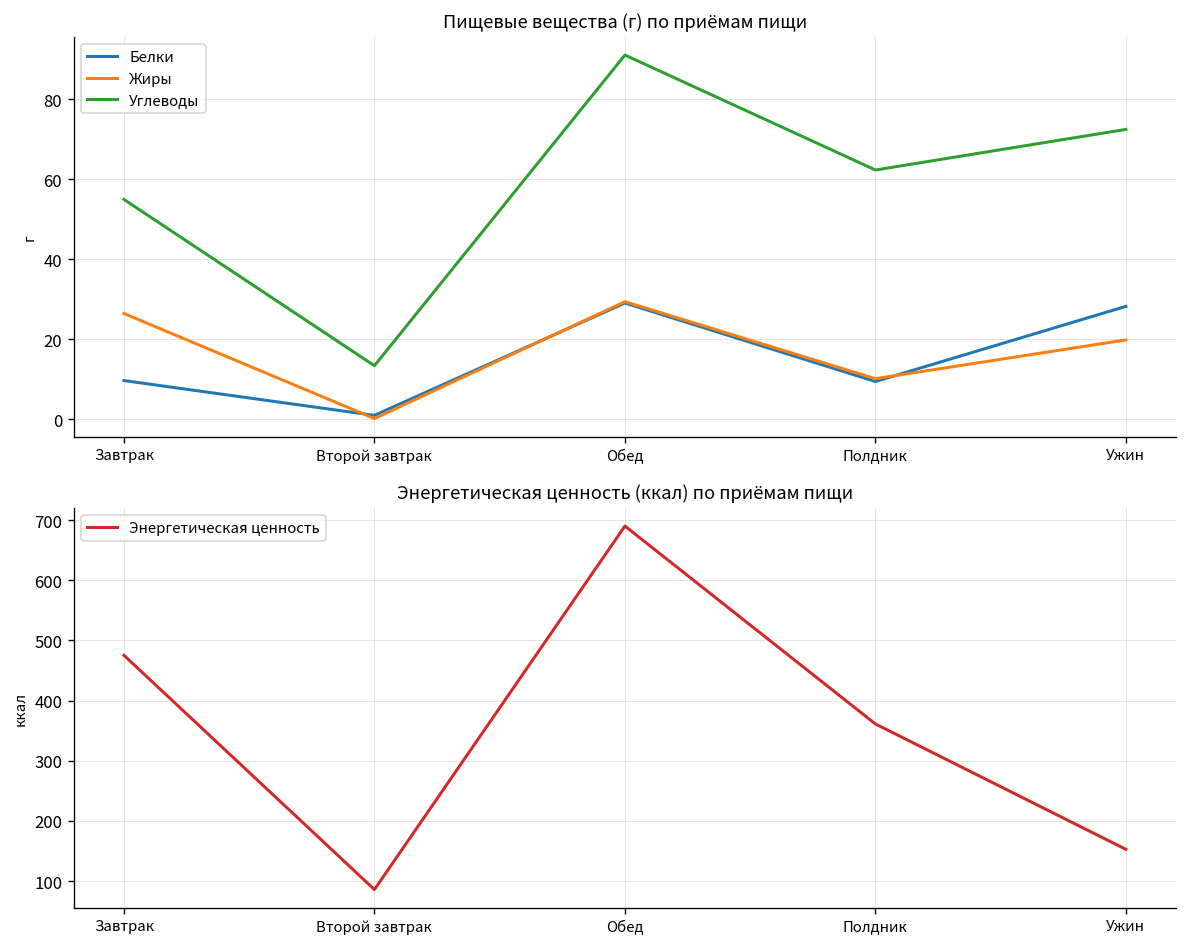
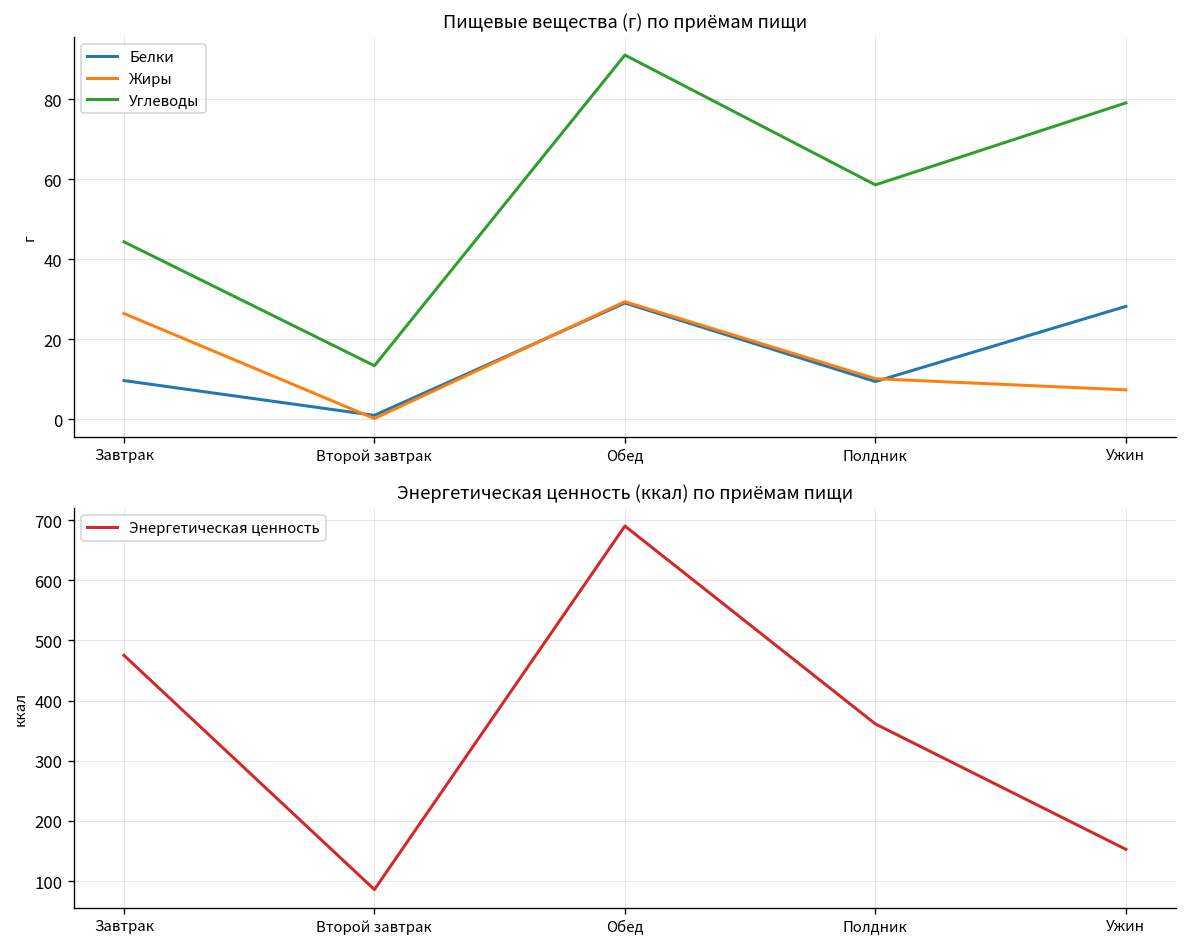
Пищевые вещества (г) по приёмам пищи, Углеводы, Завтрак: 55 -> 44
Пищевые вещества (г) по приёмам пищи, Углеводы, Полдник: 62 -> 59
Пищевые вещества (г) по приёмам пищи, Жиры, Ужин: 20 -> 7
Пищевые вещества (г) по приёмам пищи, Углеводы, Ужин: 72 -> 79
